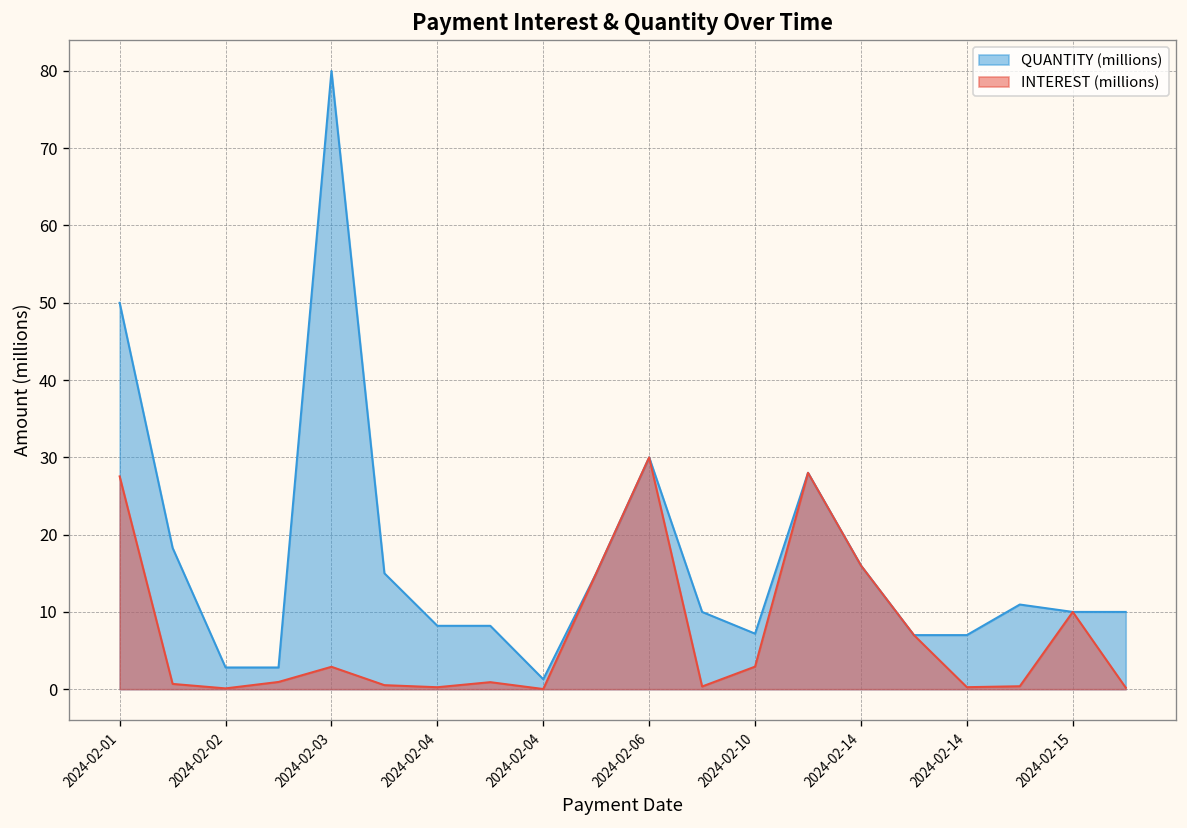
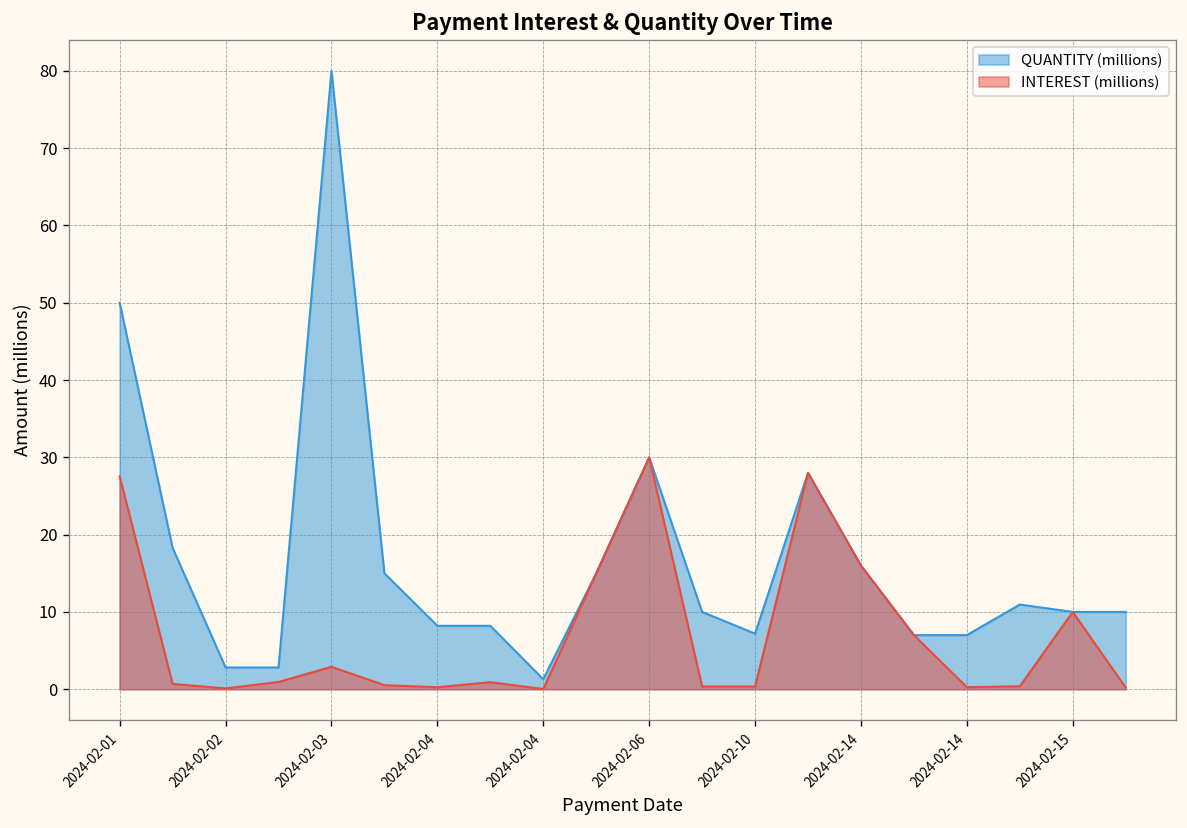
INTEREST (millions), 2024-02-10: 3 -> 0
